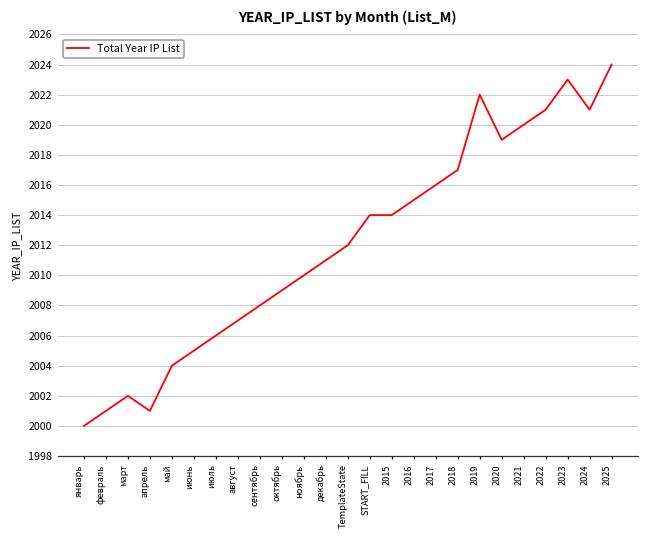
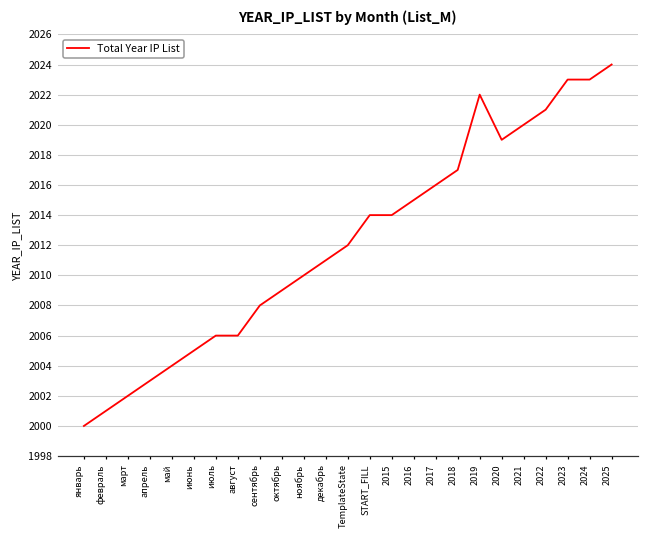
апрель: 2001 -> 2003
август: 2007 -> 2006
2024: 2021 -> 2023
